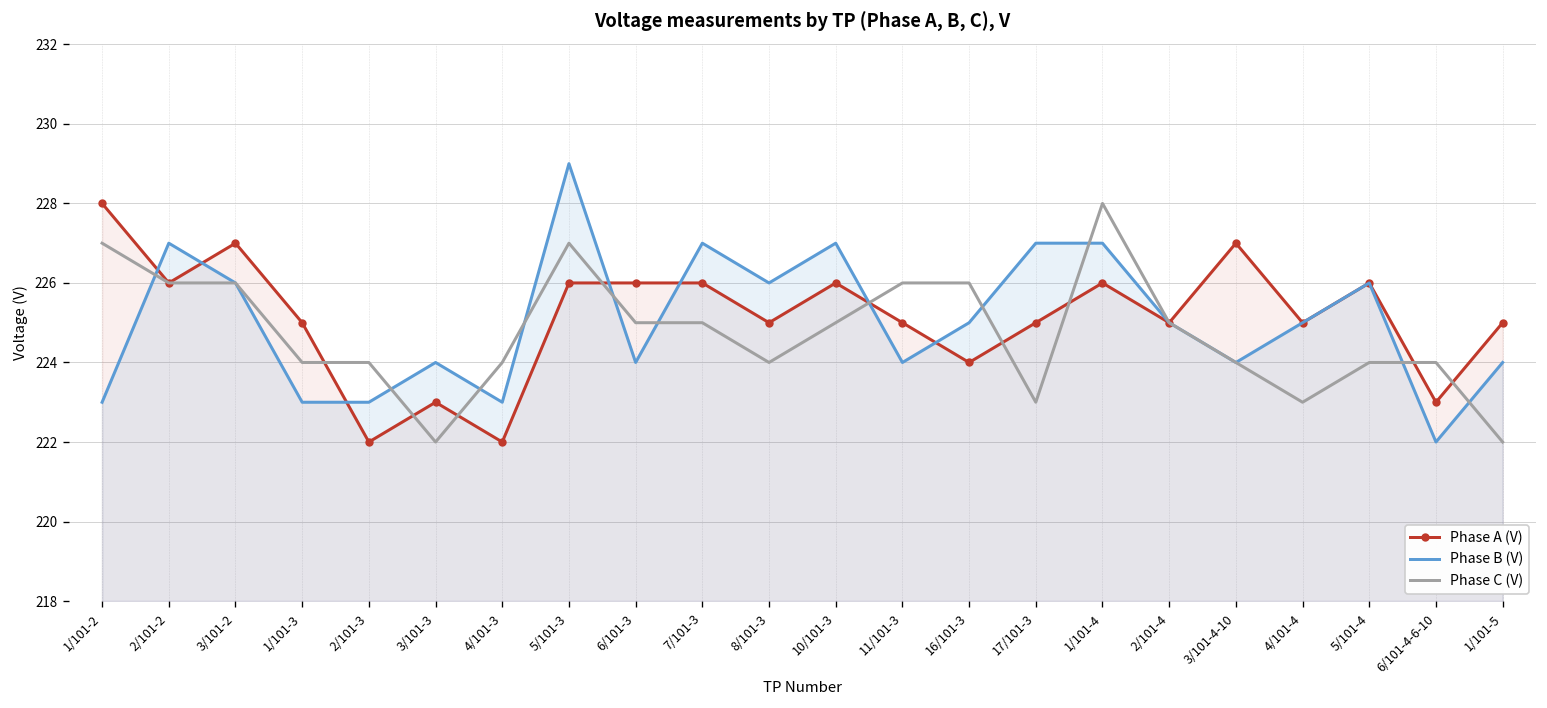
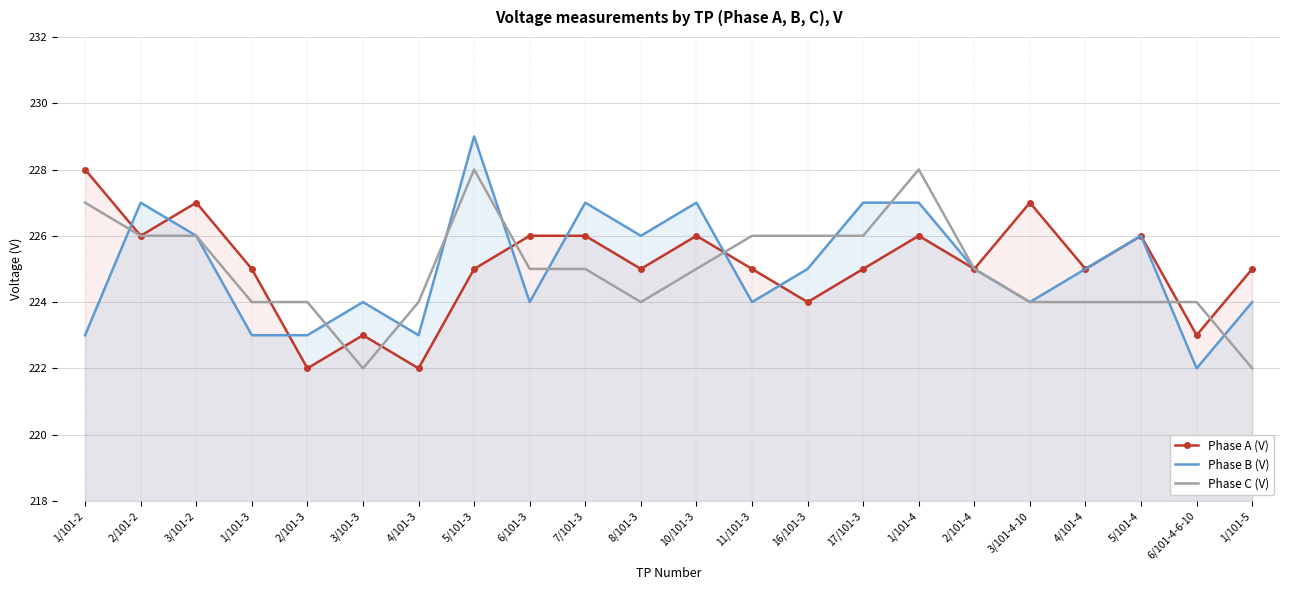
Phase A (V), 5/101-3: 226 -> 225
Phase C (V), 5/101-3: 227 -> 228
Phase C (V), 17/101-3: 223 -> 226
Phase C (V), 4/101-4: 223 -> 224
